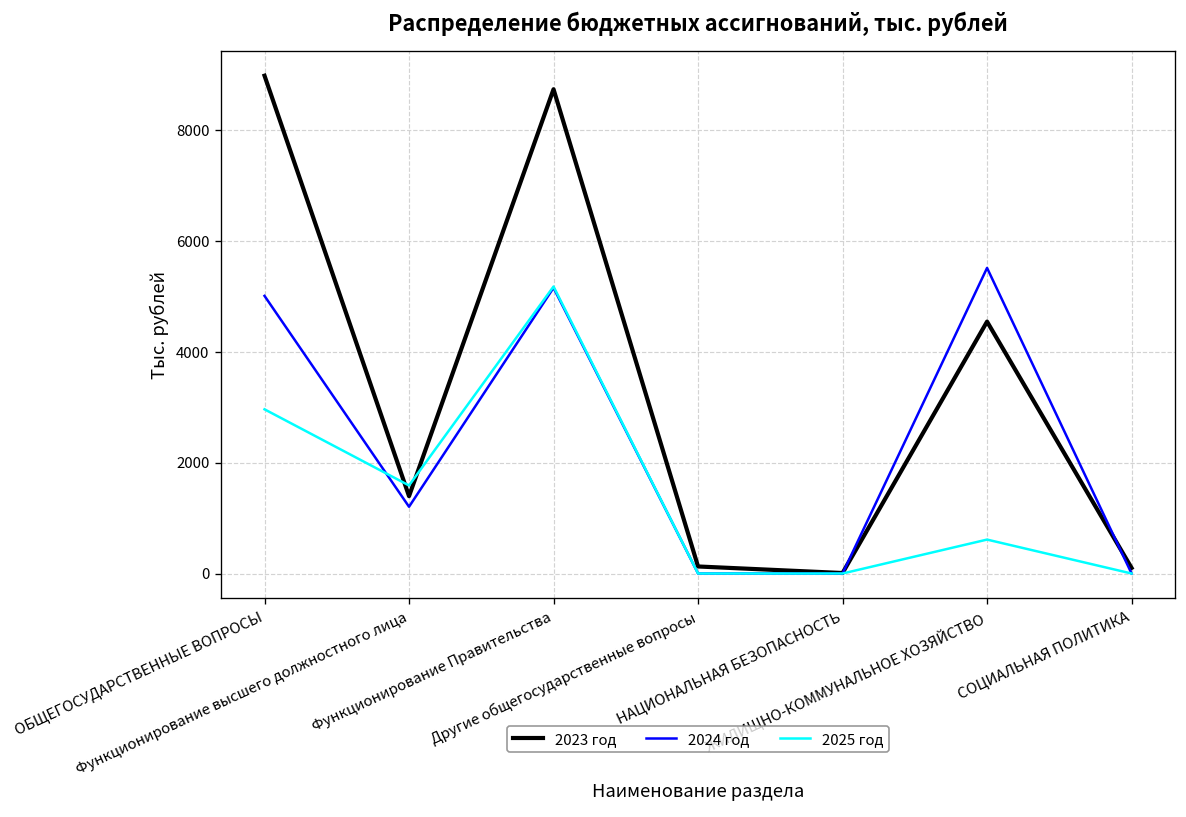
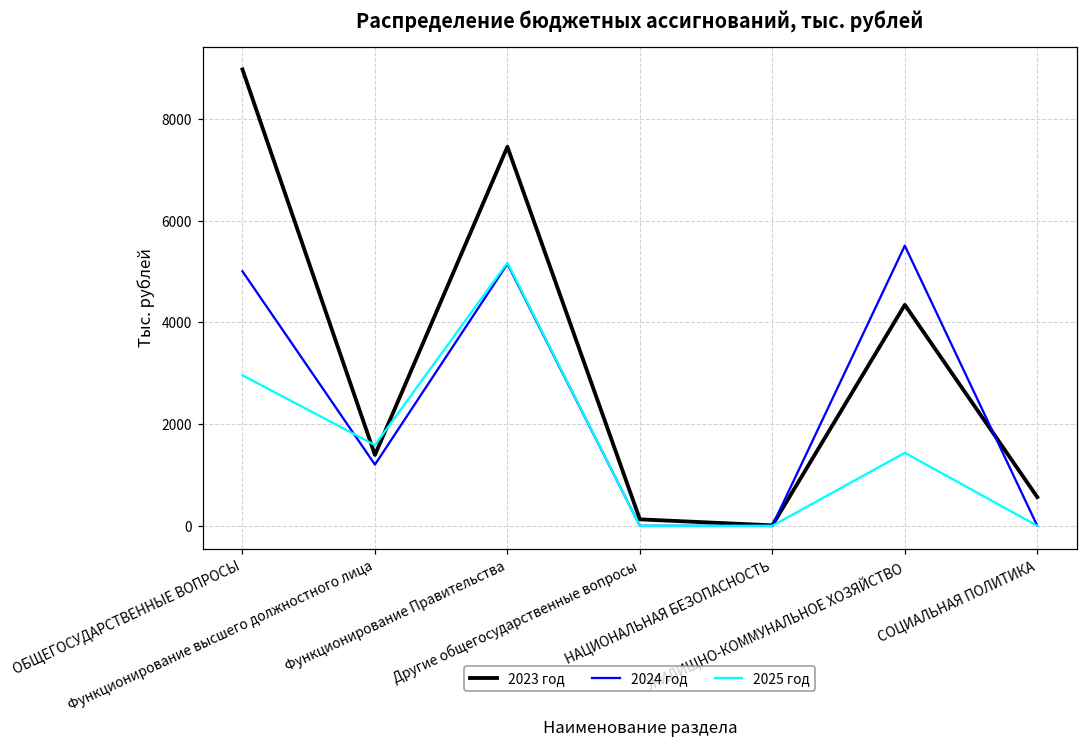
2023 год, Функционирование Правительства: 8700 -> 7500
2023 год, ЖИЛИЩНО-КОММУНАЛЬНОЕ ХОЗЯЙСТВО: 4500 -> 4300
2025 год, ЖИЛИЩНО-КОММУНАЛЬНОЕ ХОЗЯЙСТВО: 600 -> 1400
2023 год, СОЦИАЛЬНАЯ ПОЛИТИКА: 100 -> 600
